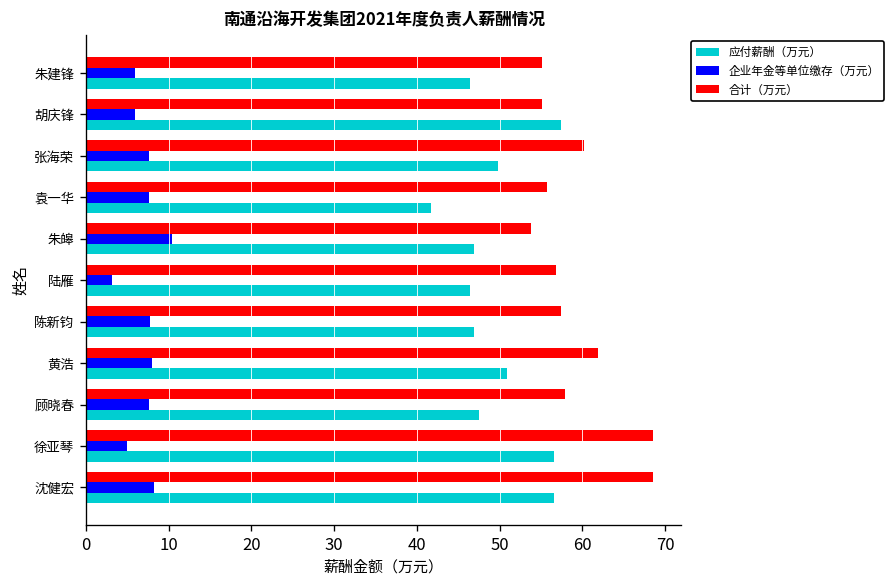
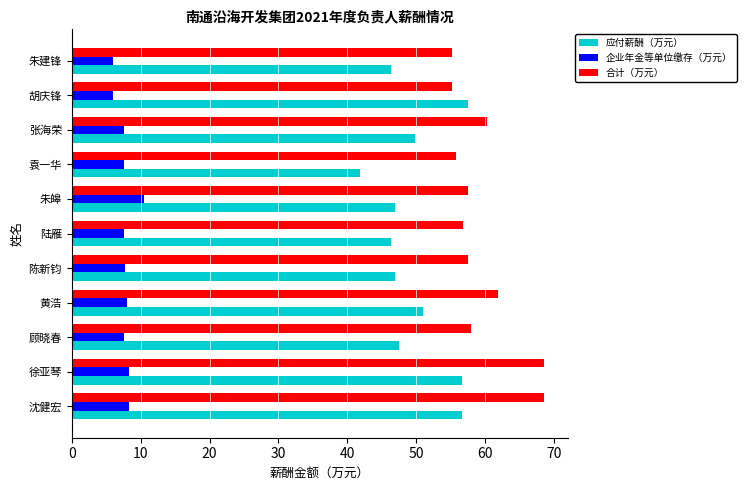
合计（万元）, 朱皞: 54 -> 58
企业年金等单位缴存（万元）, 陆雁: 3 -> 8
企业年金等单位缴存（万元）, 徐亚琴: 5 -> 8
